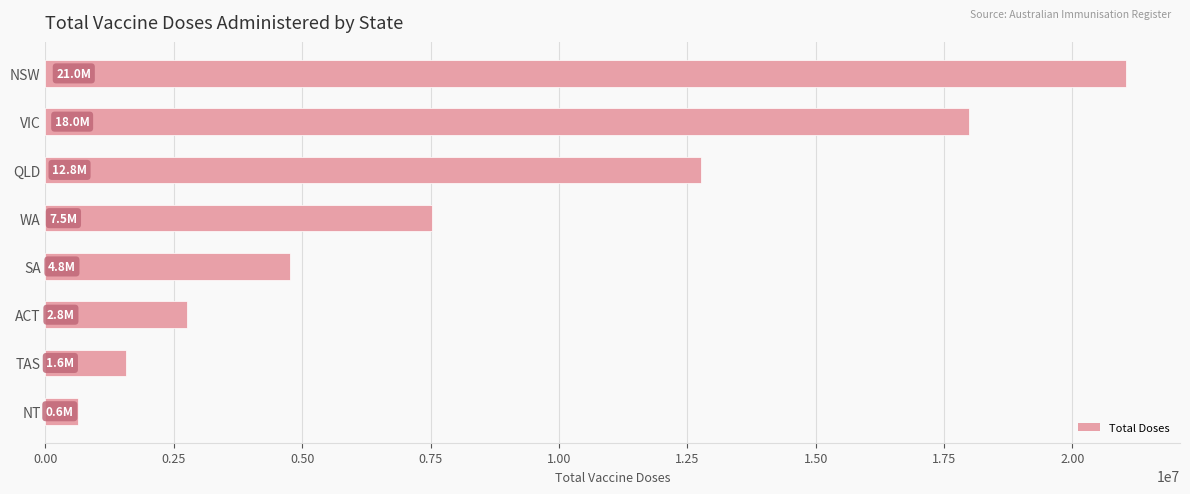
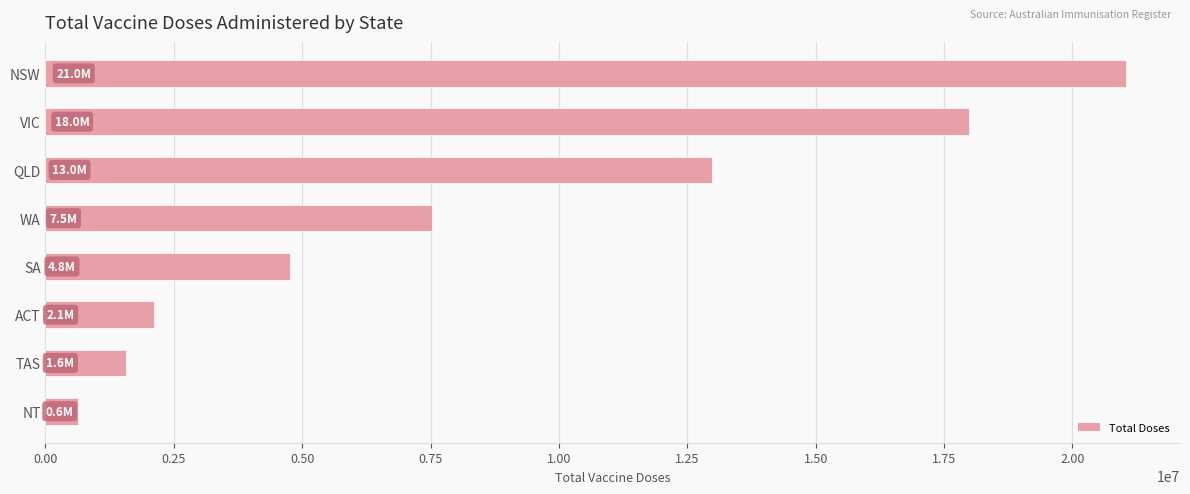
QLD: 12.8M -> 13.0M
ACT: 2.8M -> 2.1M
